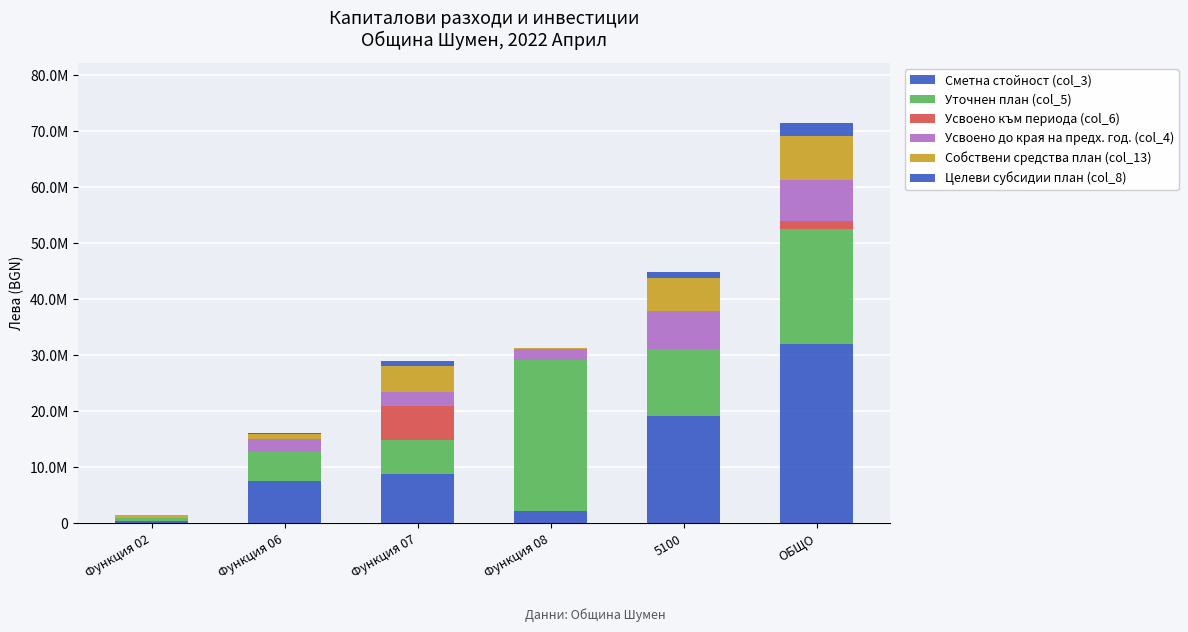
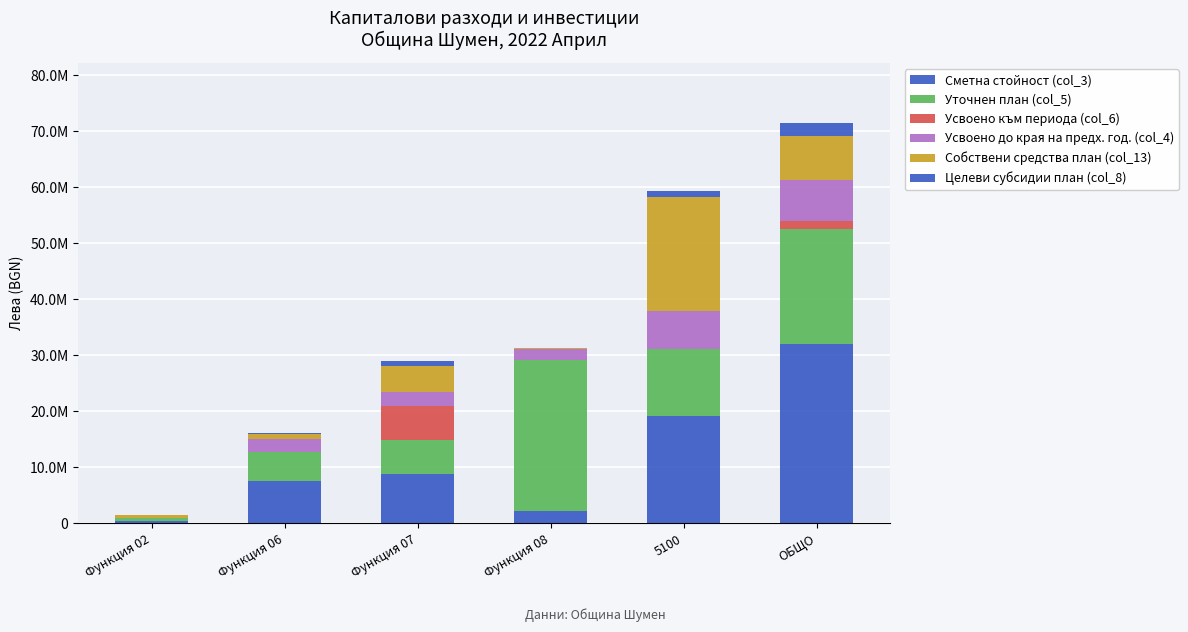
Собствени средства план (col_13), 5100: 6000000 -> 20000000
